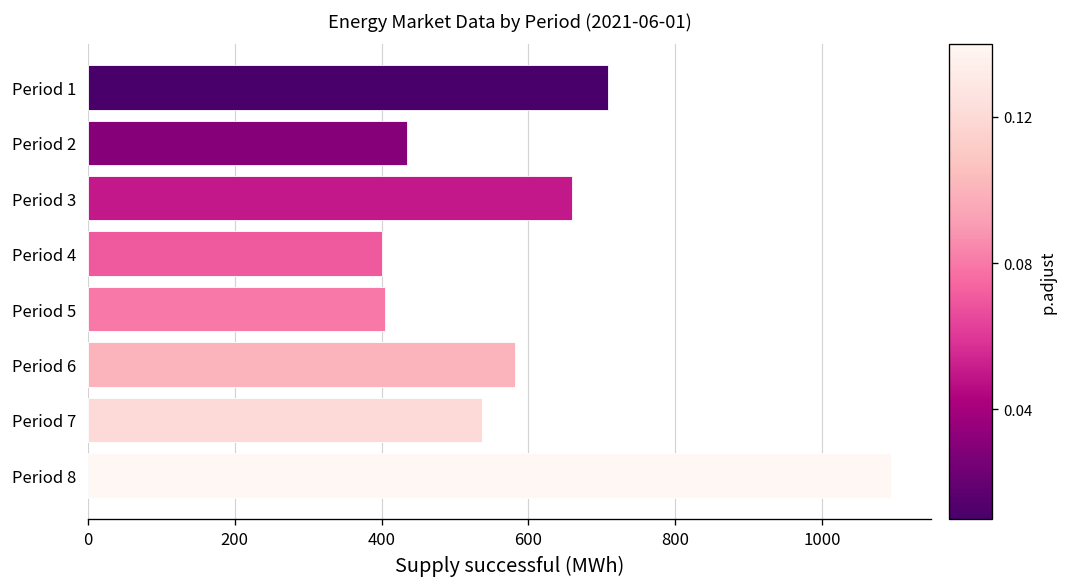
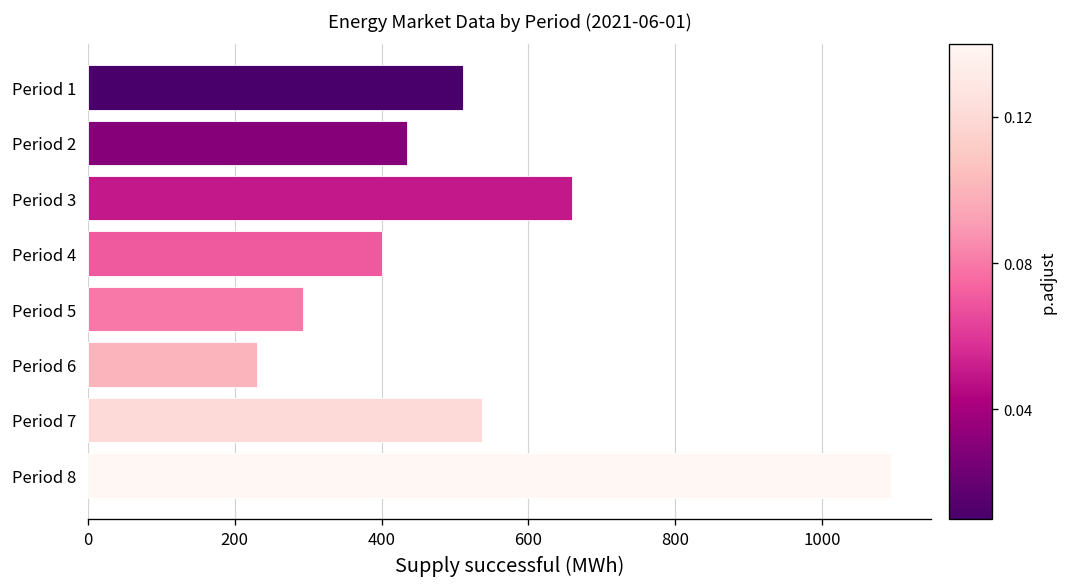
Period 1: 710 -> 510
Period 5: 410 -> 290
Period 6: 580 -> 230
